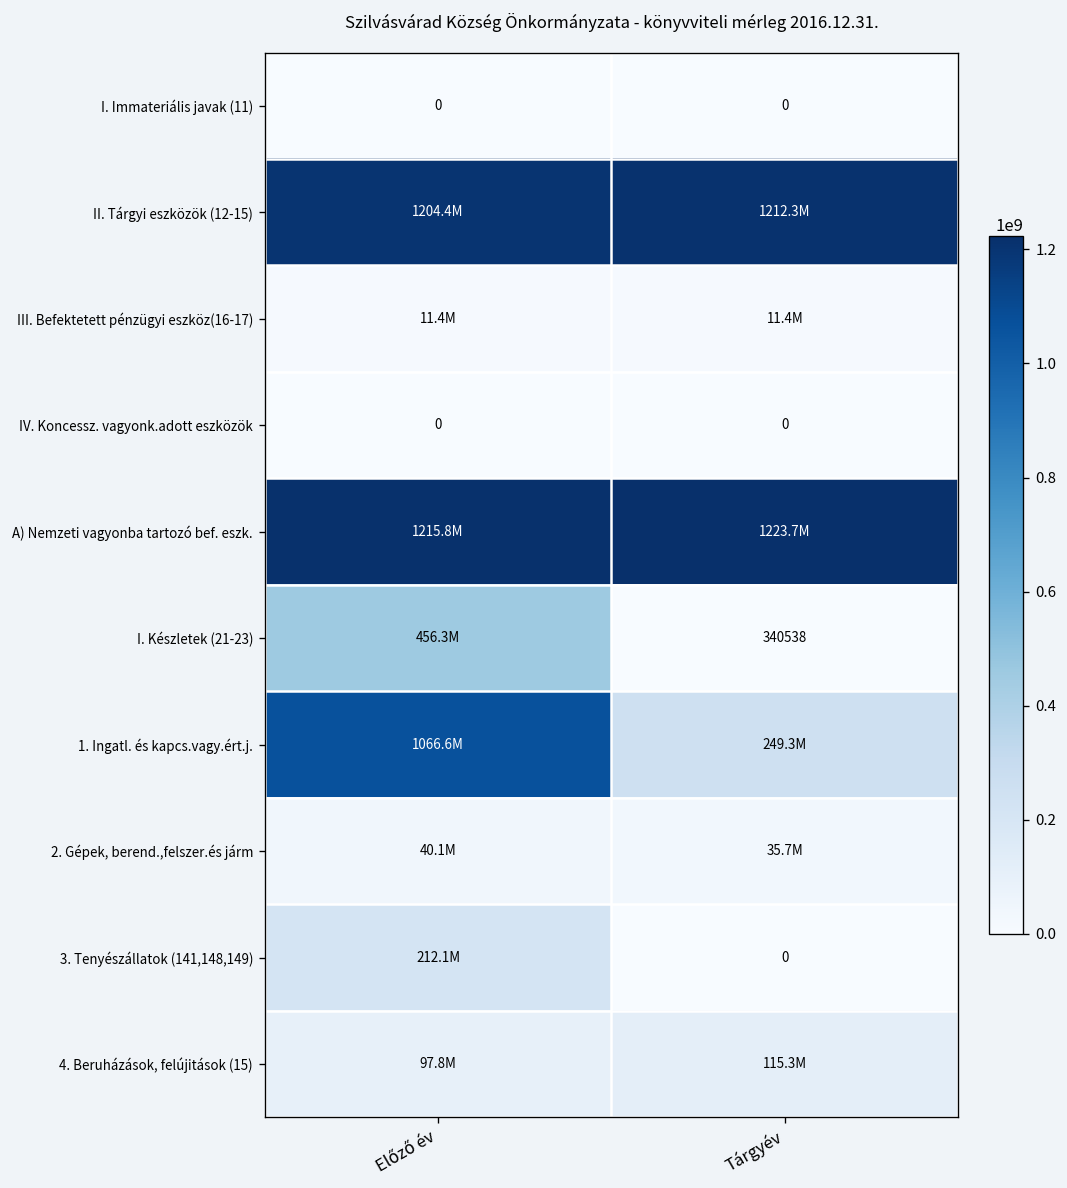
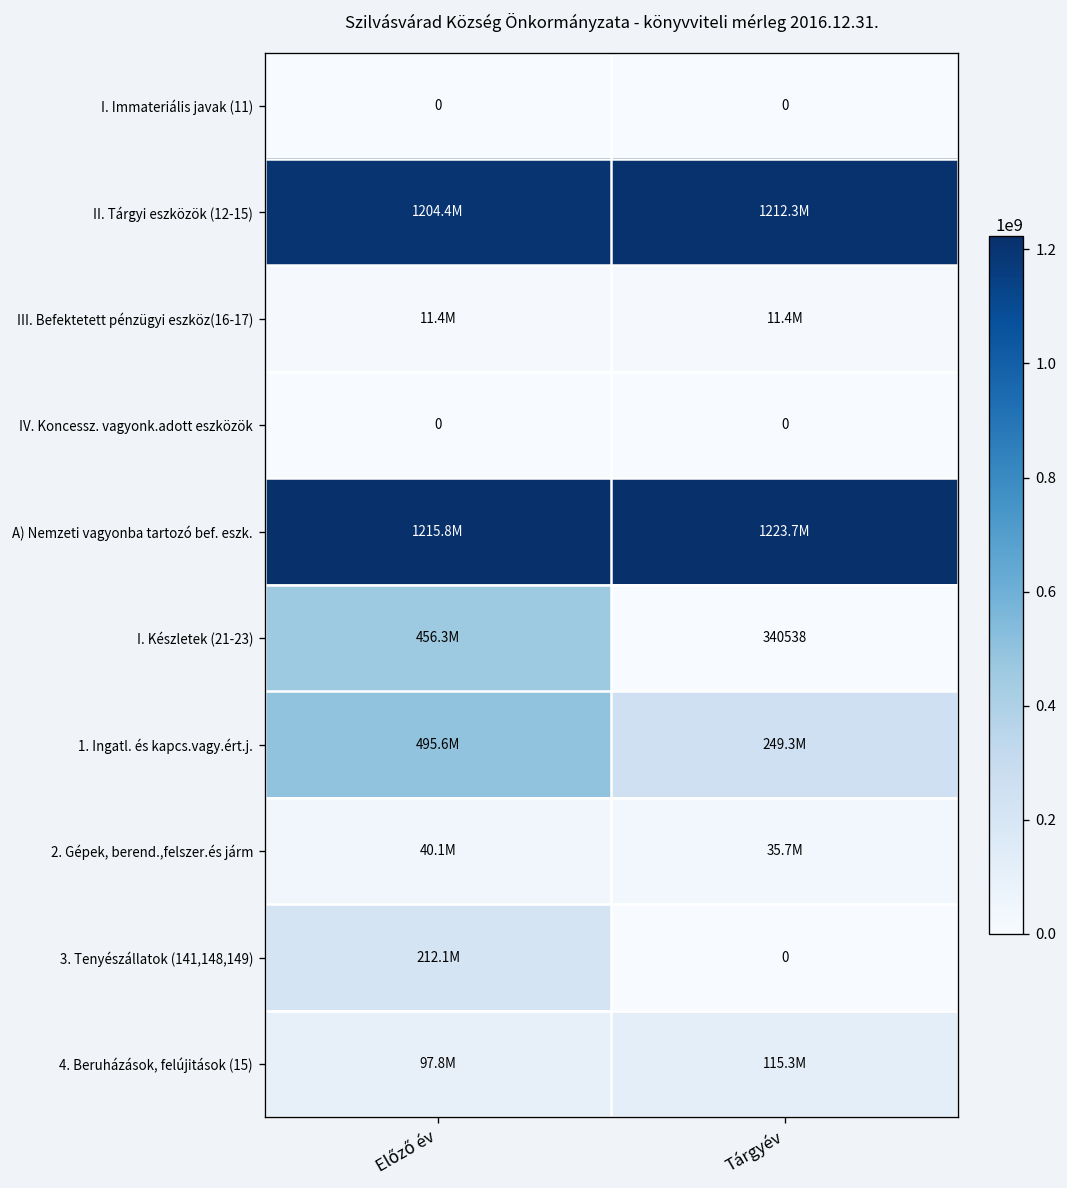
1. Ingatl. és kapcs.vagy.ért.j., Előző év: 1066.6M -> 495.6M
